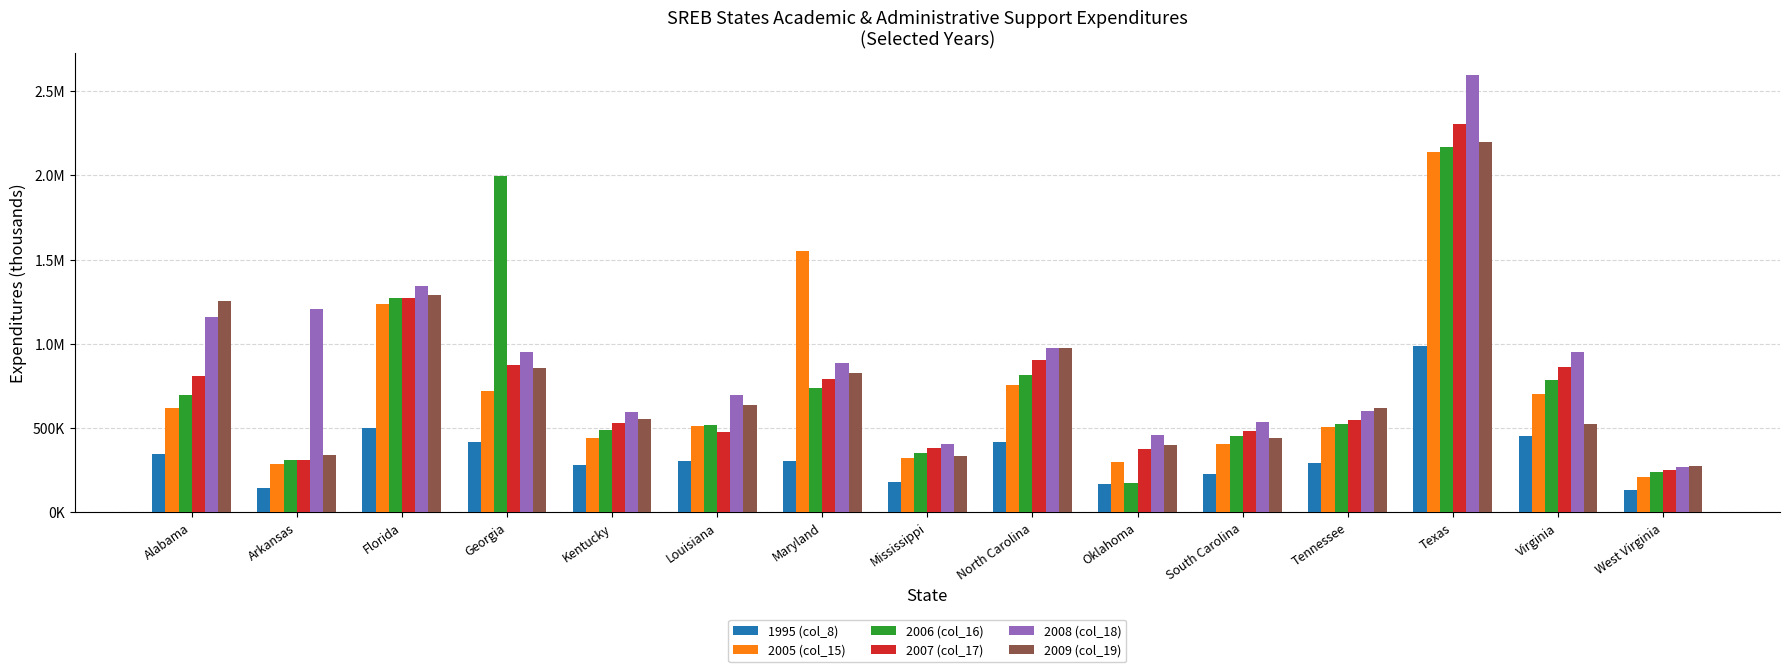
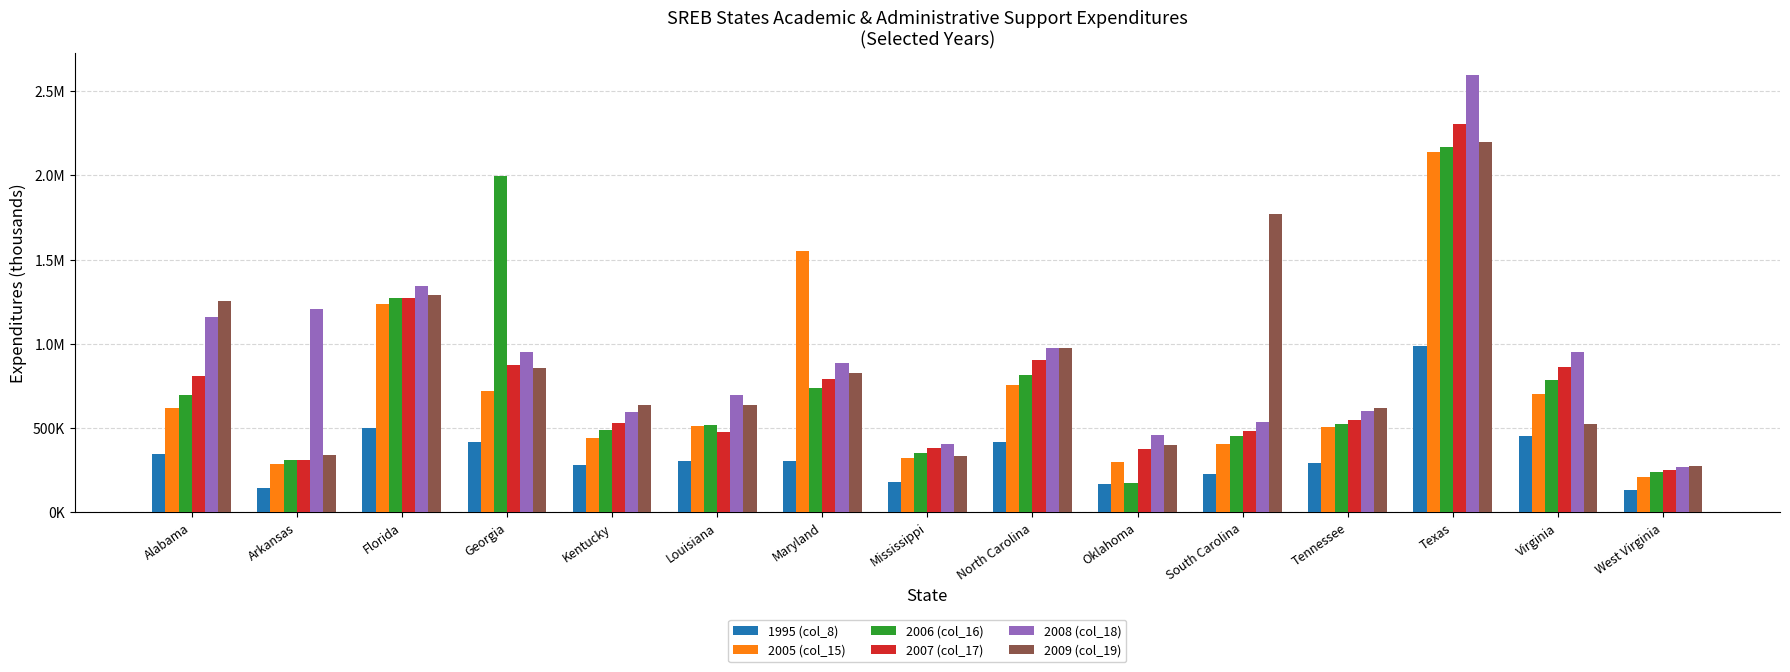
2009 (col_19), Kentucky: 560000 -> 640000
2009 (col_19), South Carolina: 440000 -> 1770000
